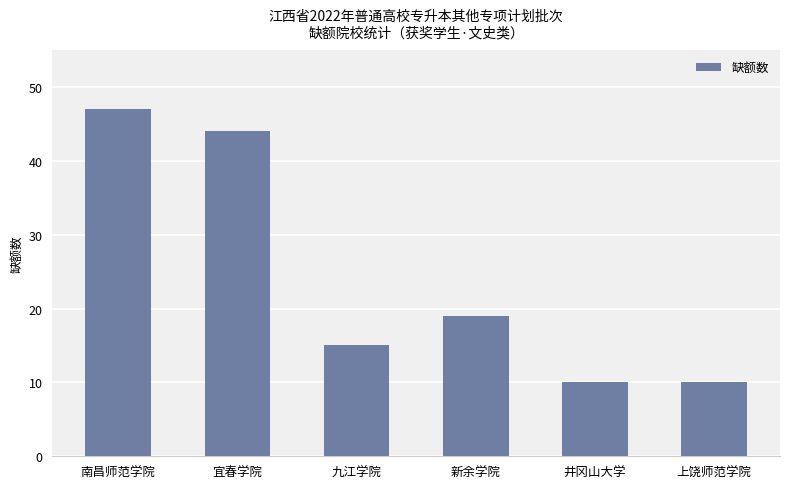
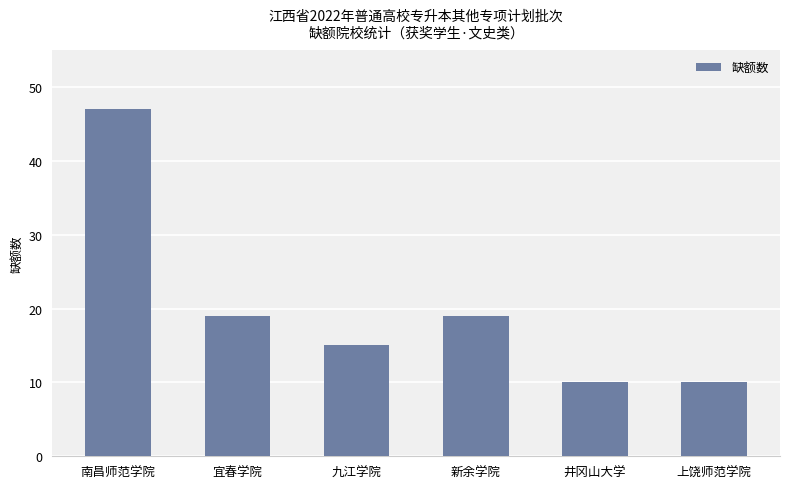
宜春学院: 44 -> 19
